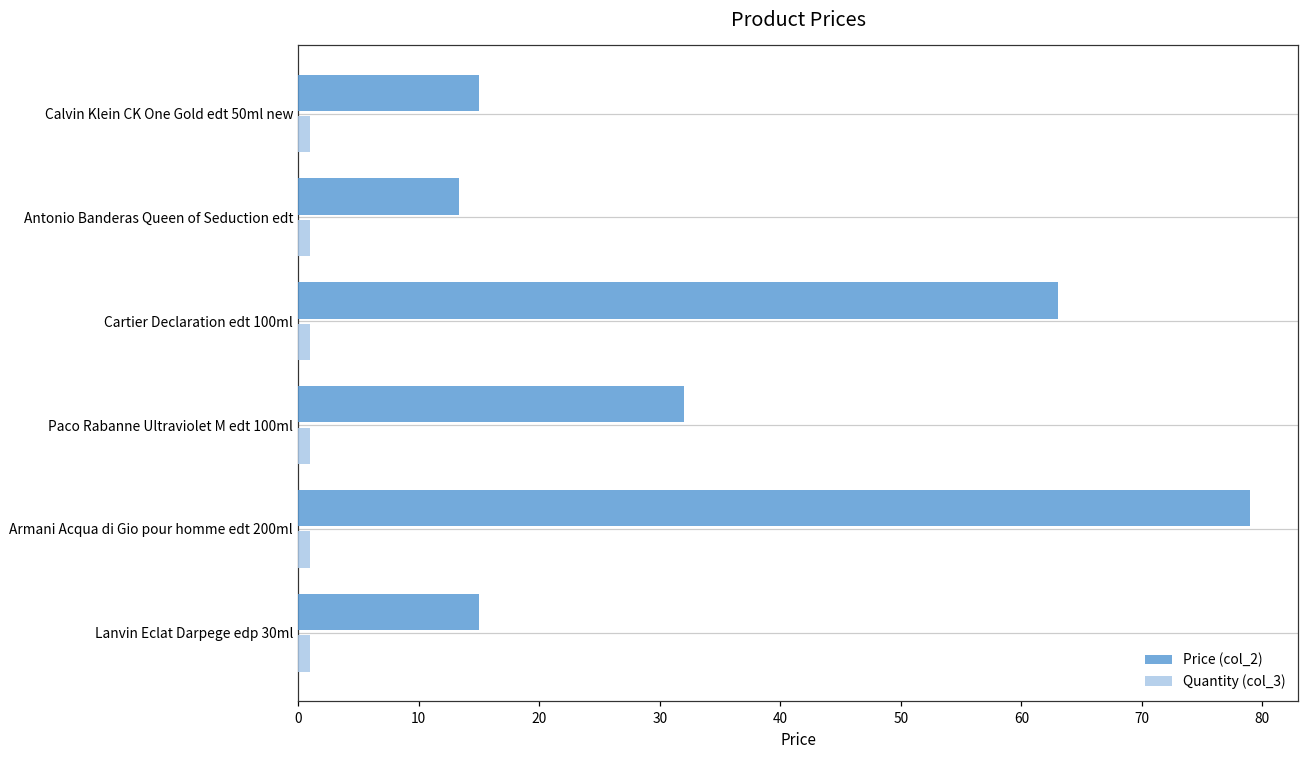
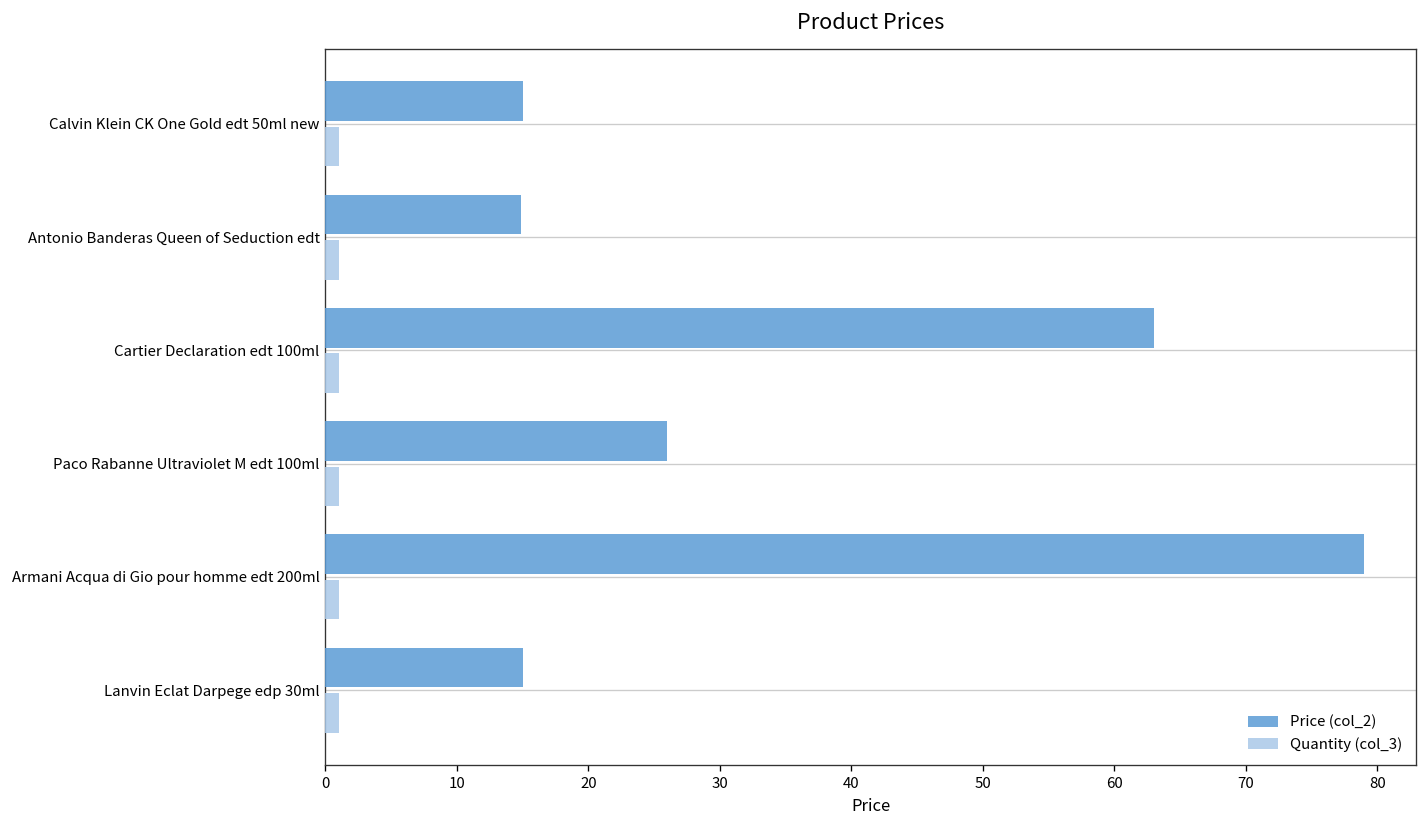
Price (col_2), Antonio Banderas Queen of Seduction edt: 13.3 -> 14.9
Price (col_2), Paco Rabanne Ultraviolet M edt 100ml: 32 -> 26
